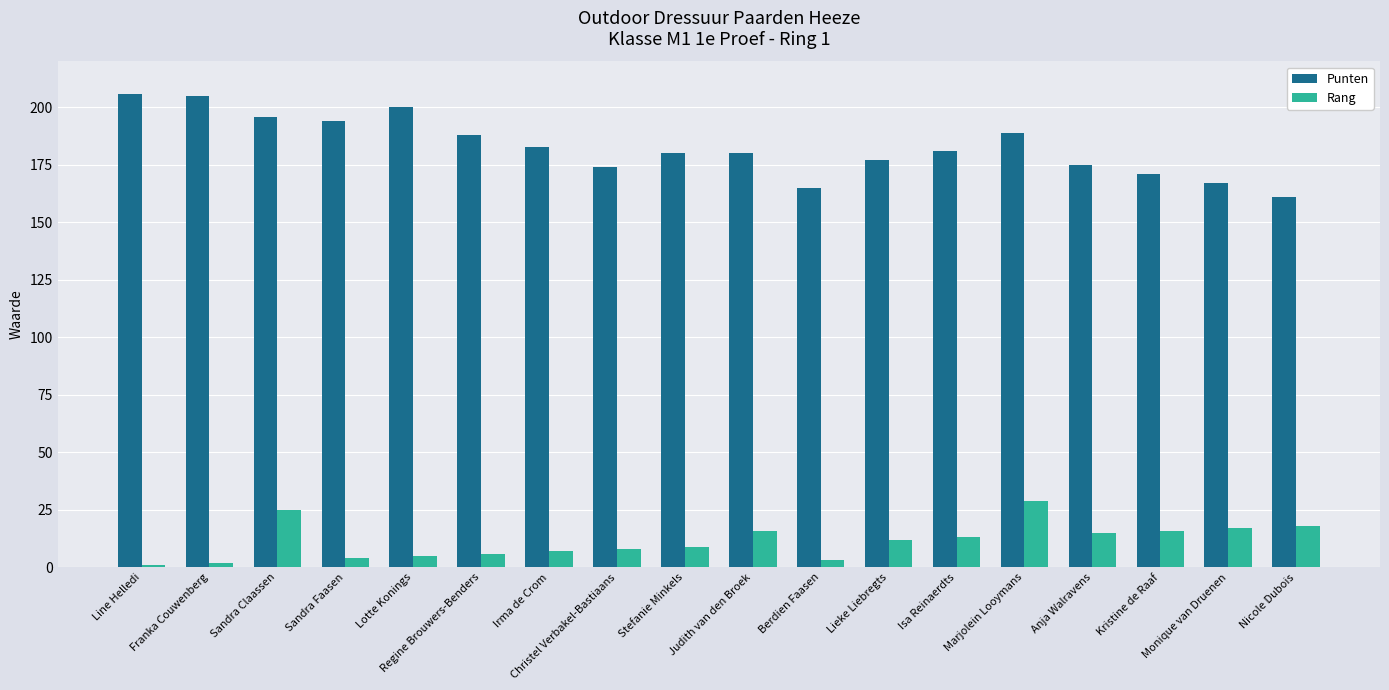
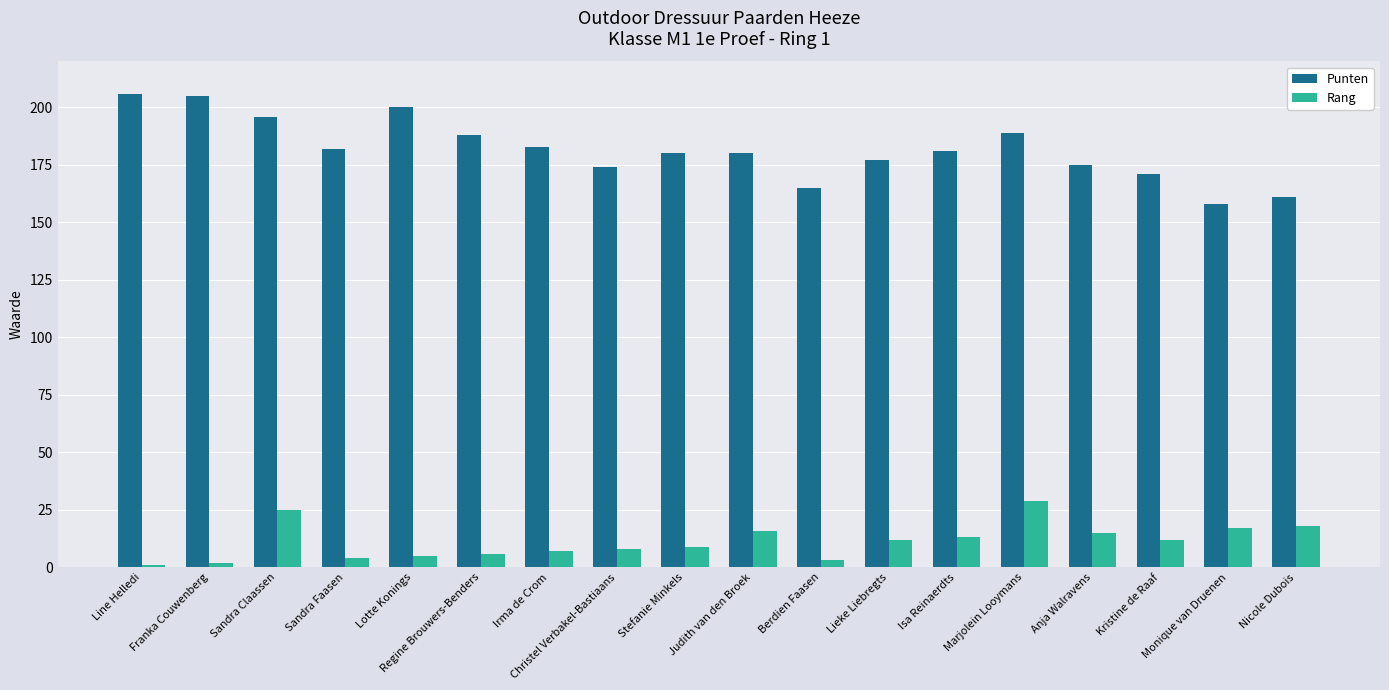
Punten, Sandra Faasen: 194 -> 182
Rang, Kristine de Raaf: 16 -> 12
Punten, Monique van Druenen: 167 -> 158
